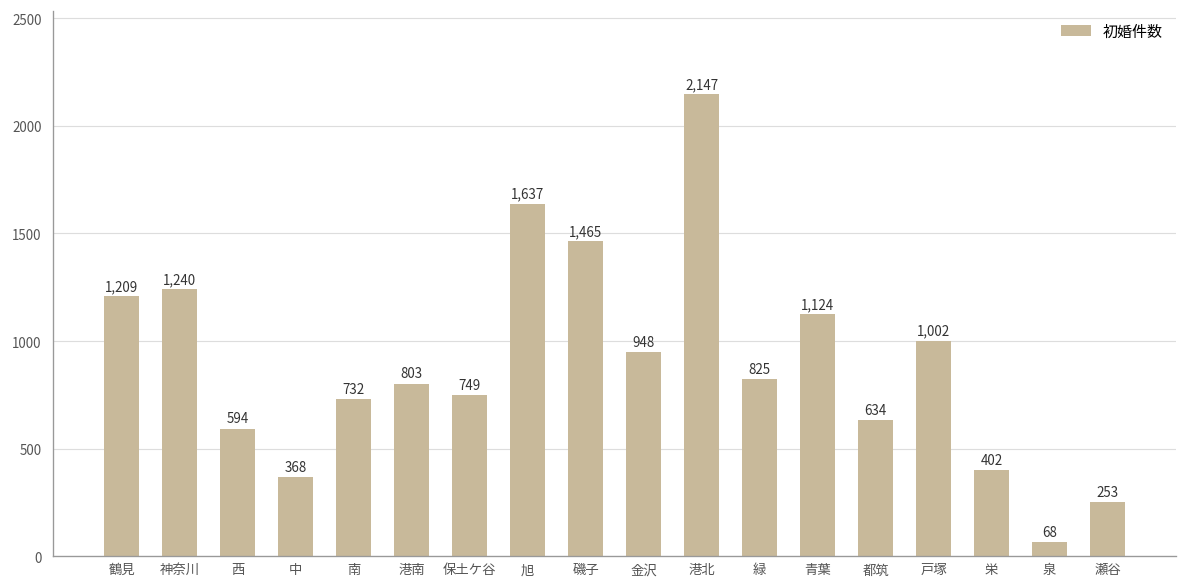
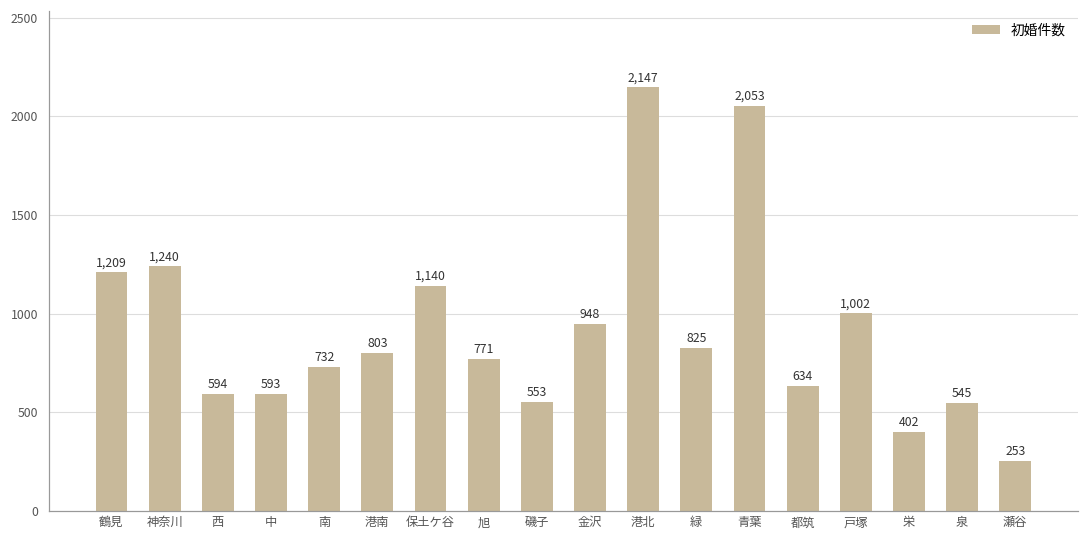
中: 368 -> 593
保土ケ谷: 749 -> 1,140
旭: 1,637 -> 771
磯子: 1,465 -> 553
青葉: 1,124 -> 2,053
泉: 68 -> 545
